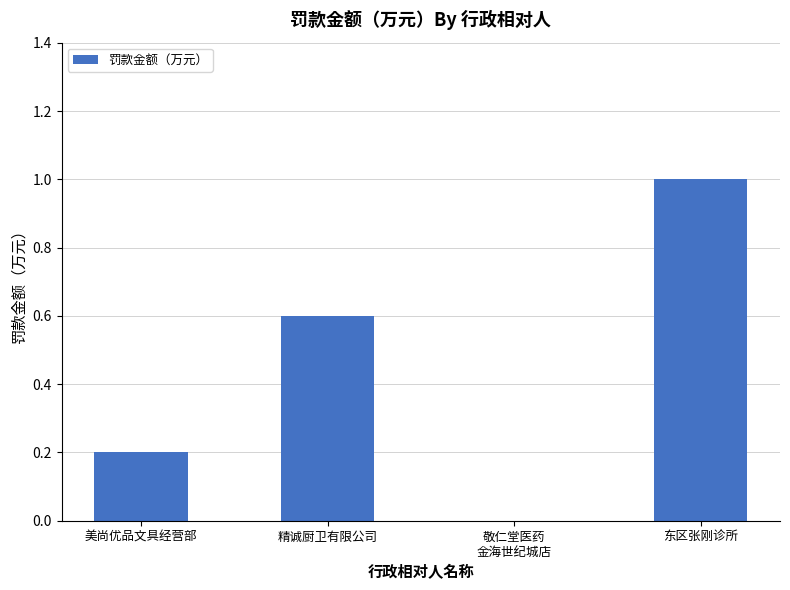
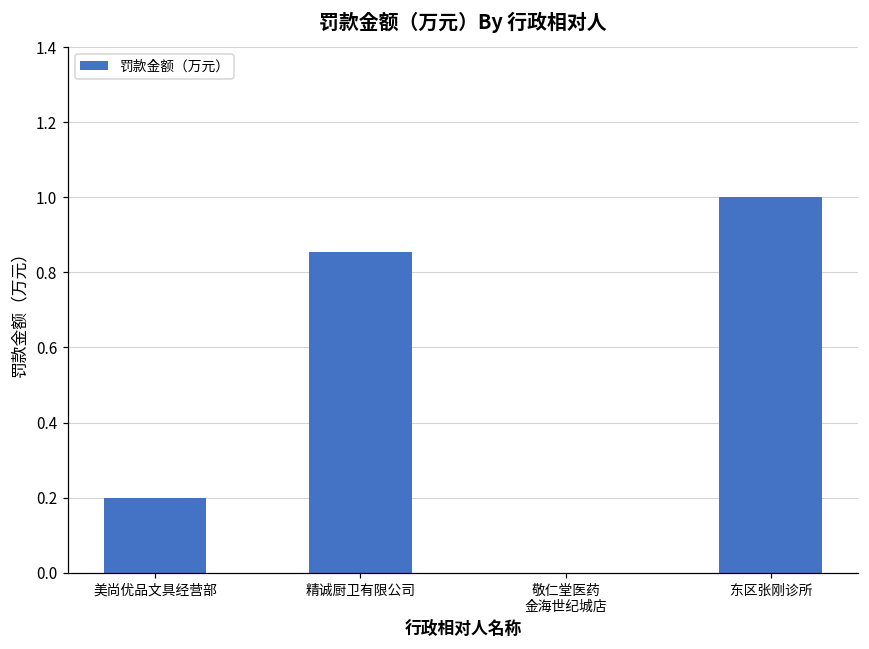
精诚厨卫有限公司: 0.60 -> 0.85
